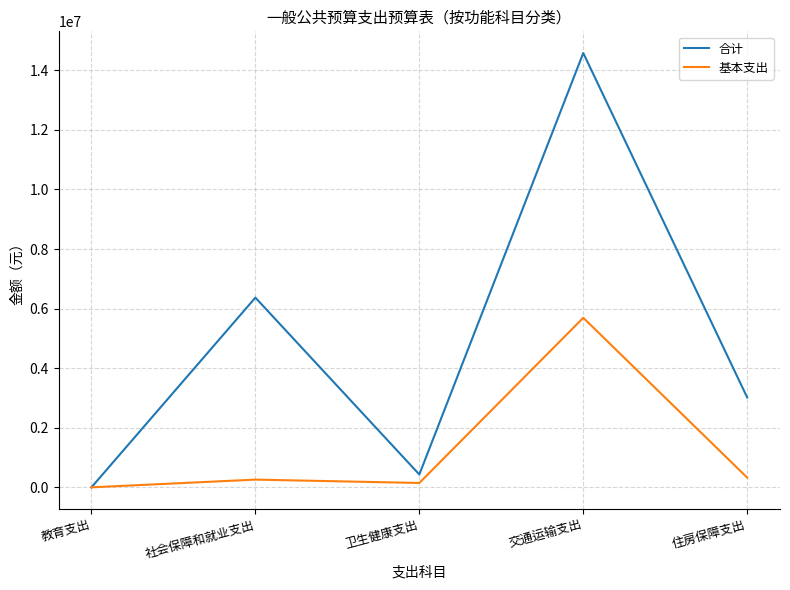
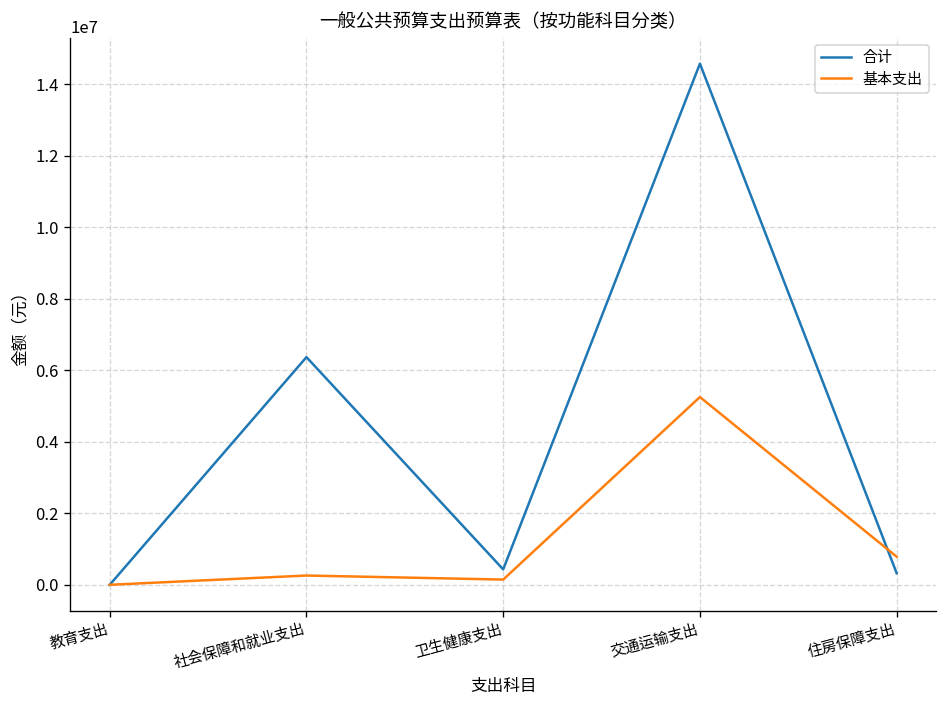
基本支出, 交通运输支出: 5700000 -> 5300000
合计, 住房保障支出: 3000000 -> 300000
基本支出, 住房保障支出: 300000 -> 800000
